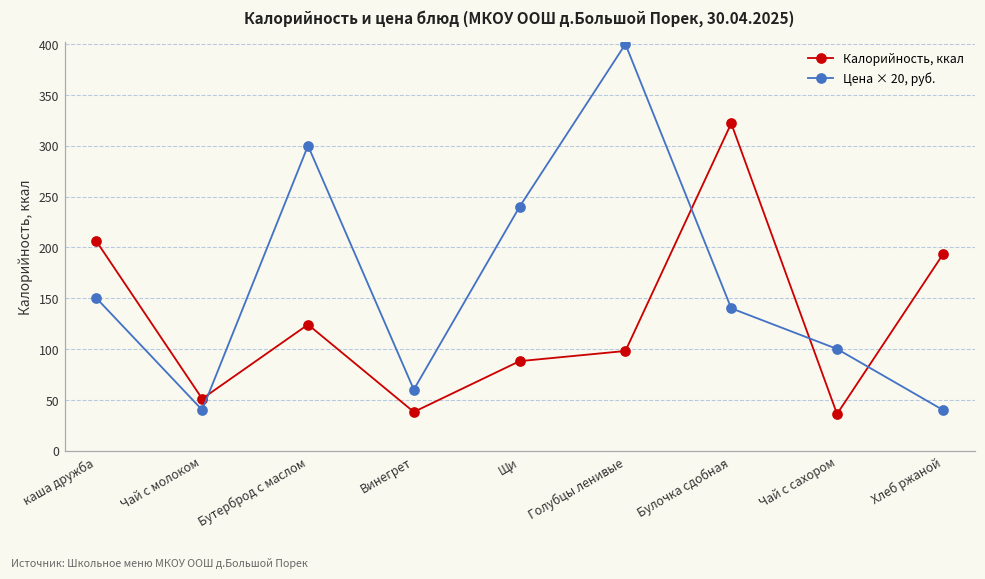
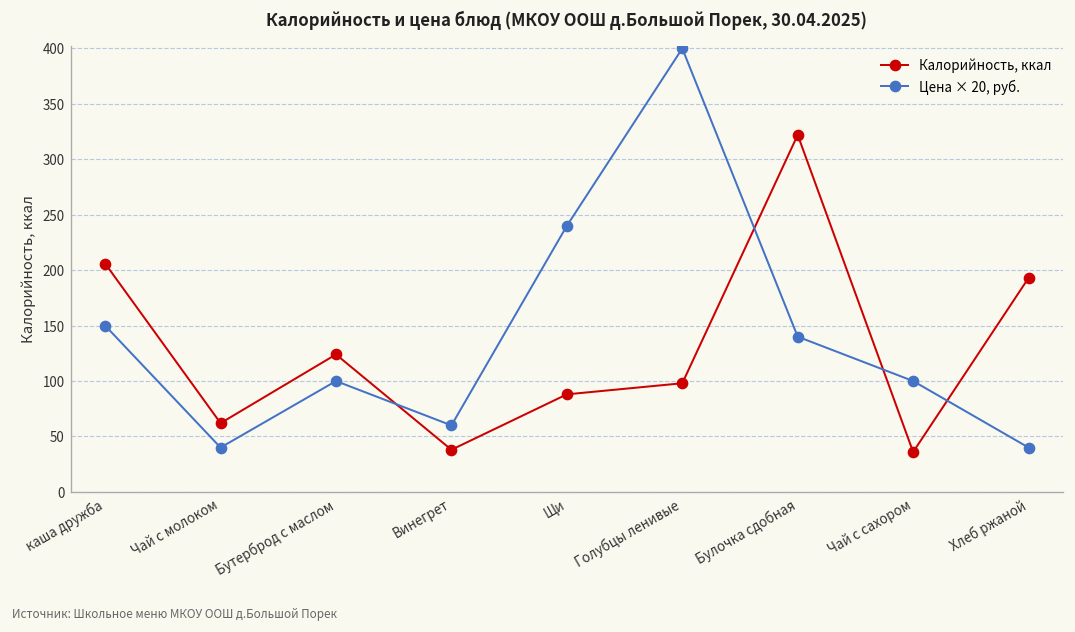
Калорийность, ккал, Чай с молоком: 50 -> 60
Цена × 20, руб., Бутерброд с маслом: 300 -> 100
